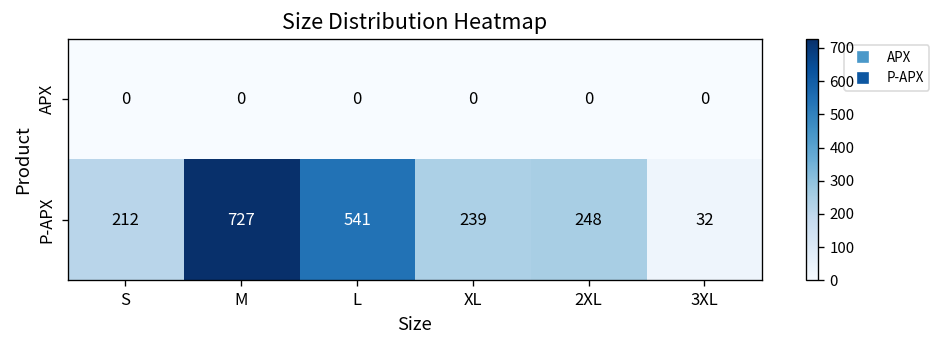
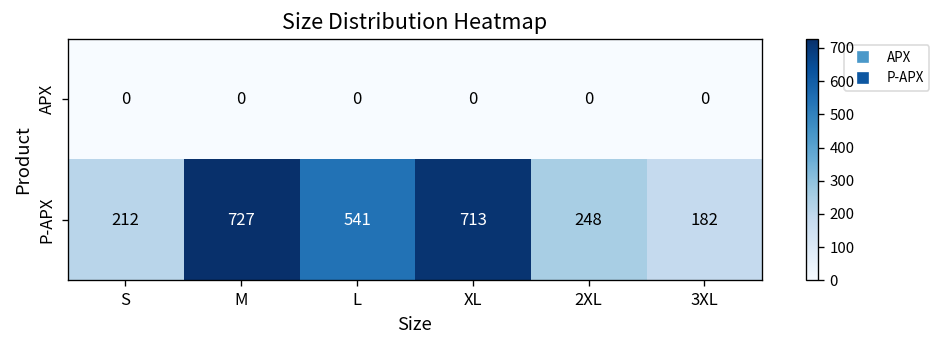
P-APX, XL: 239 -> 713
P-APX, 3XL: 32 -> 182
